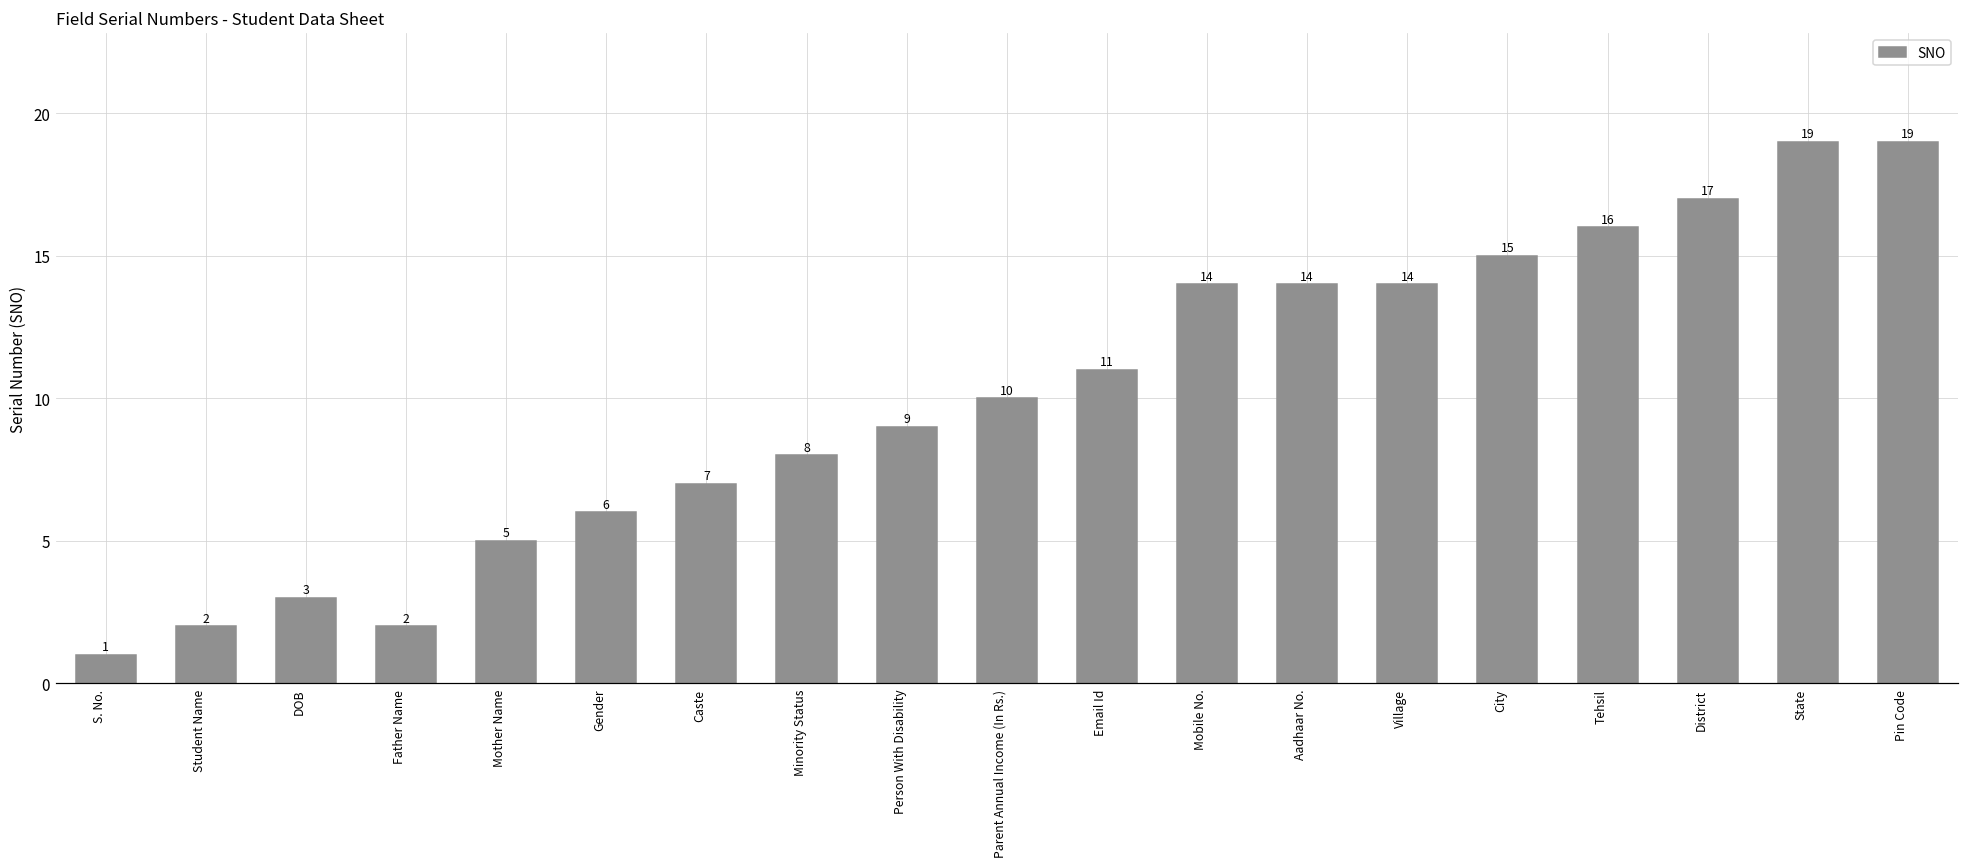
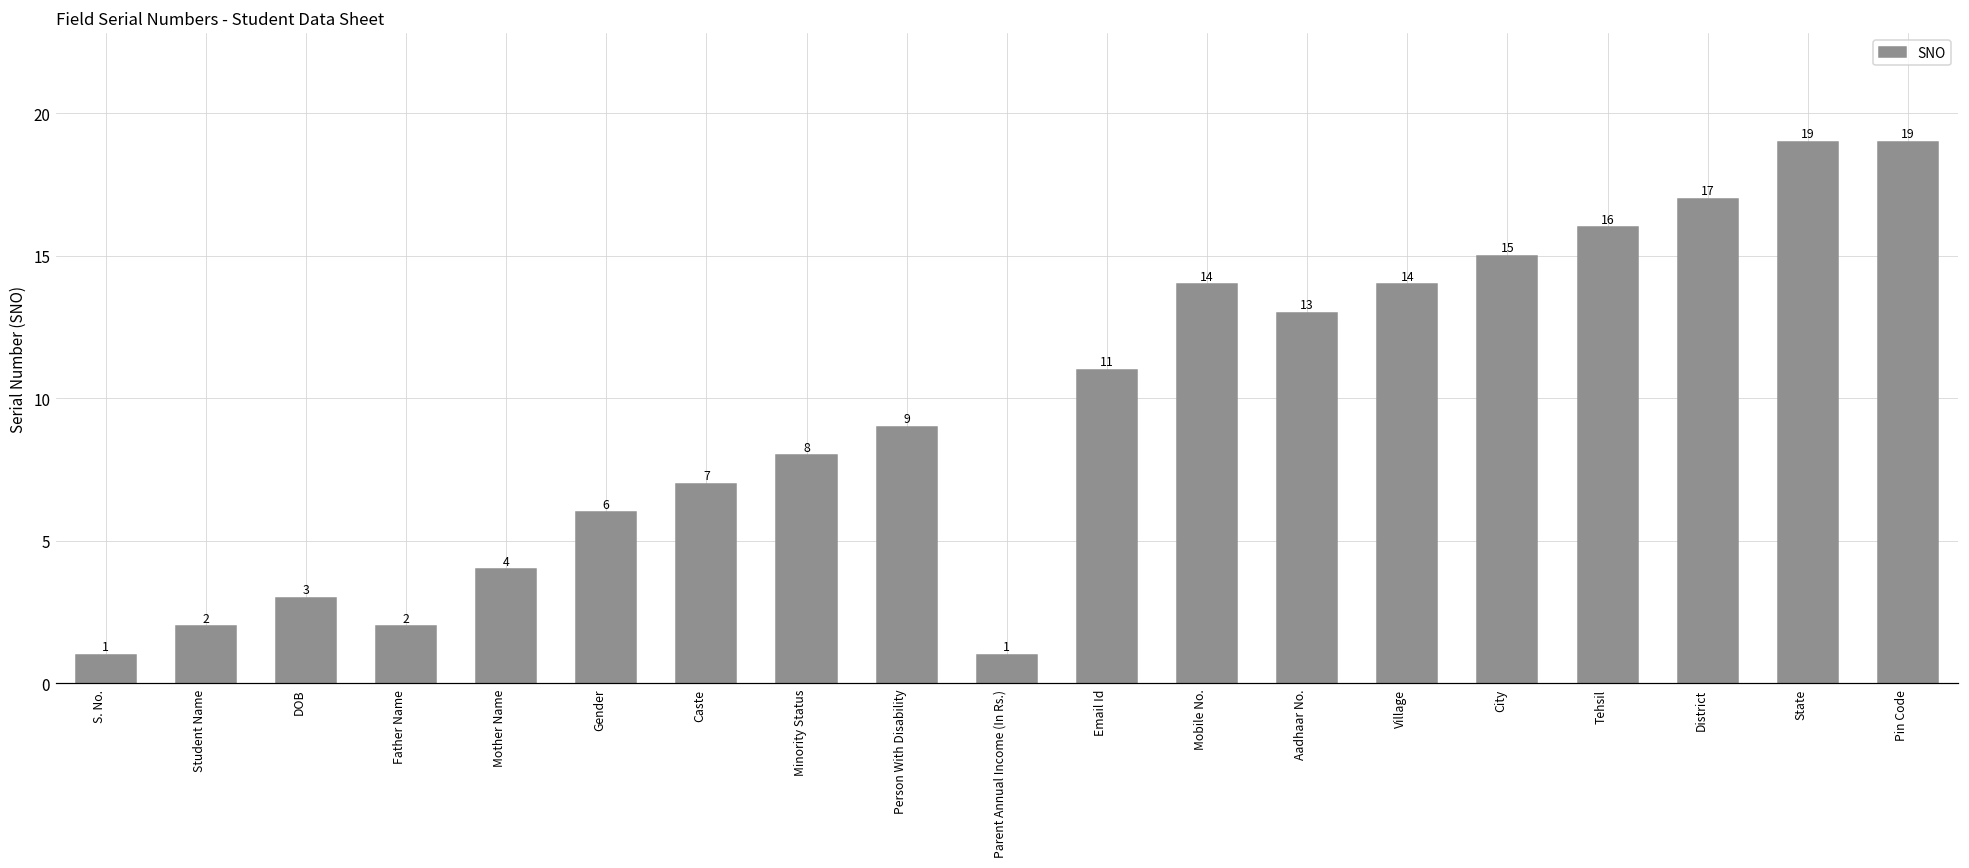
Mother Name: 5 -> 4
Parent Annual Income (In Rs.): 10 -> 1
Aadhaar No.: 14 -> 13
